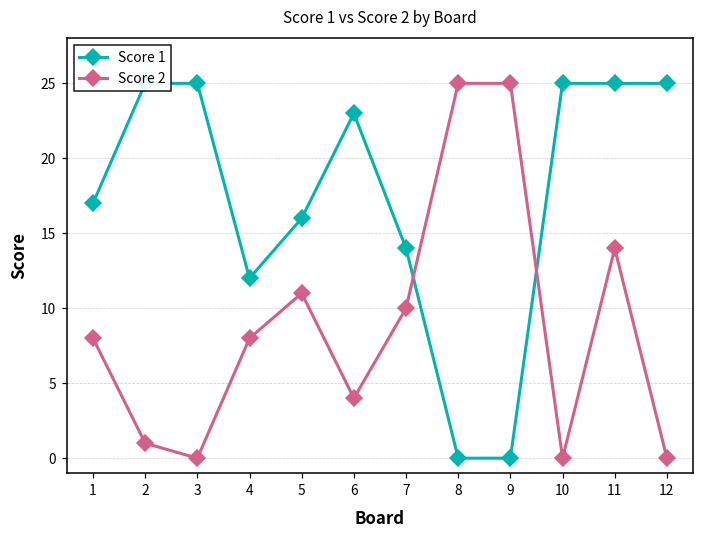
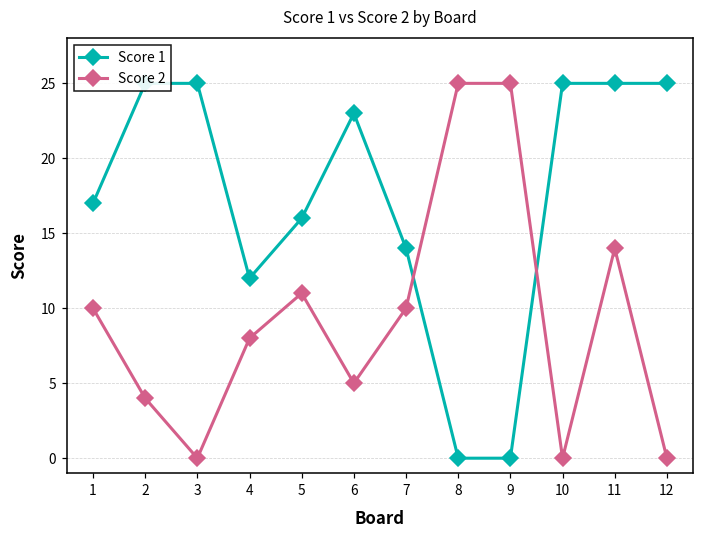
Score 2, 1: 8 -> 10
Score 2, 2: 1 -> 4
Score 2, 6: 4 -> 5
